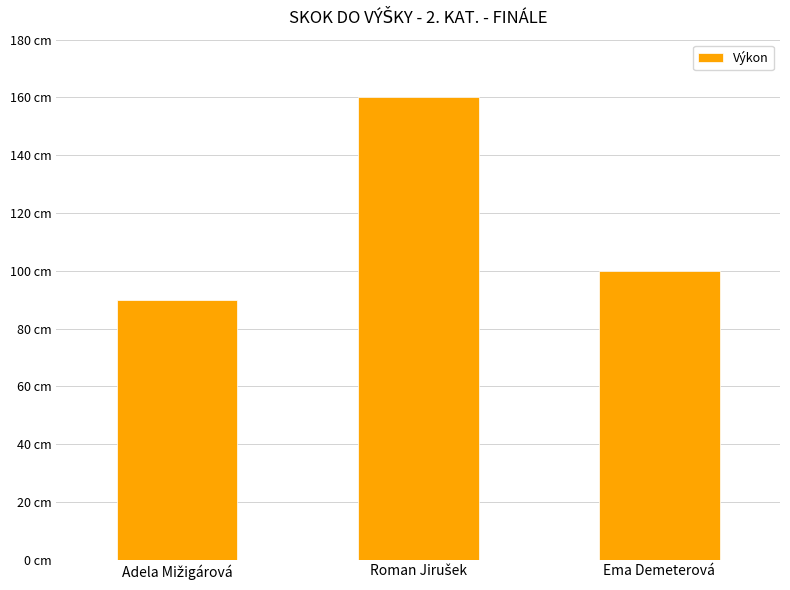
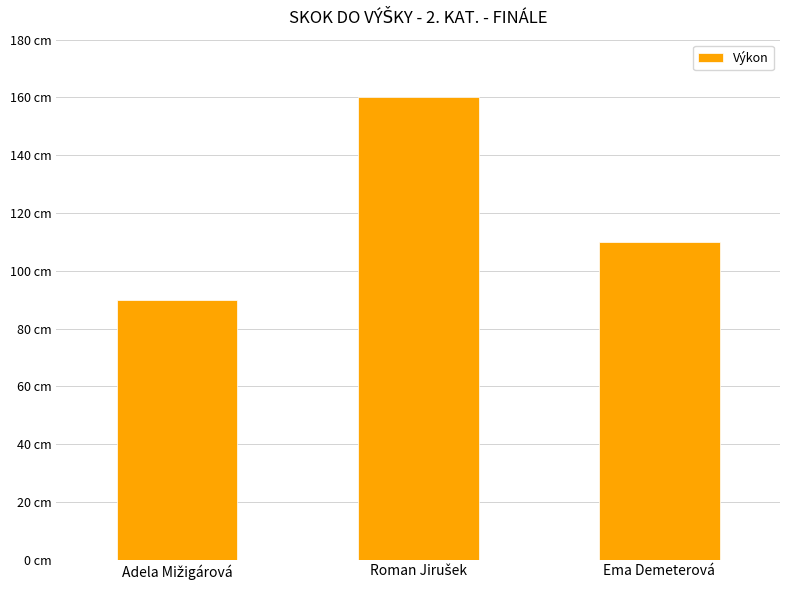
Ema Demeterová: 100 cm -> 110 cm
